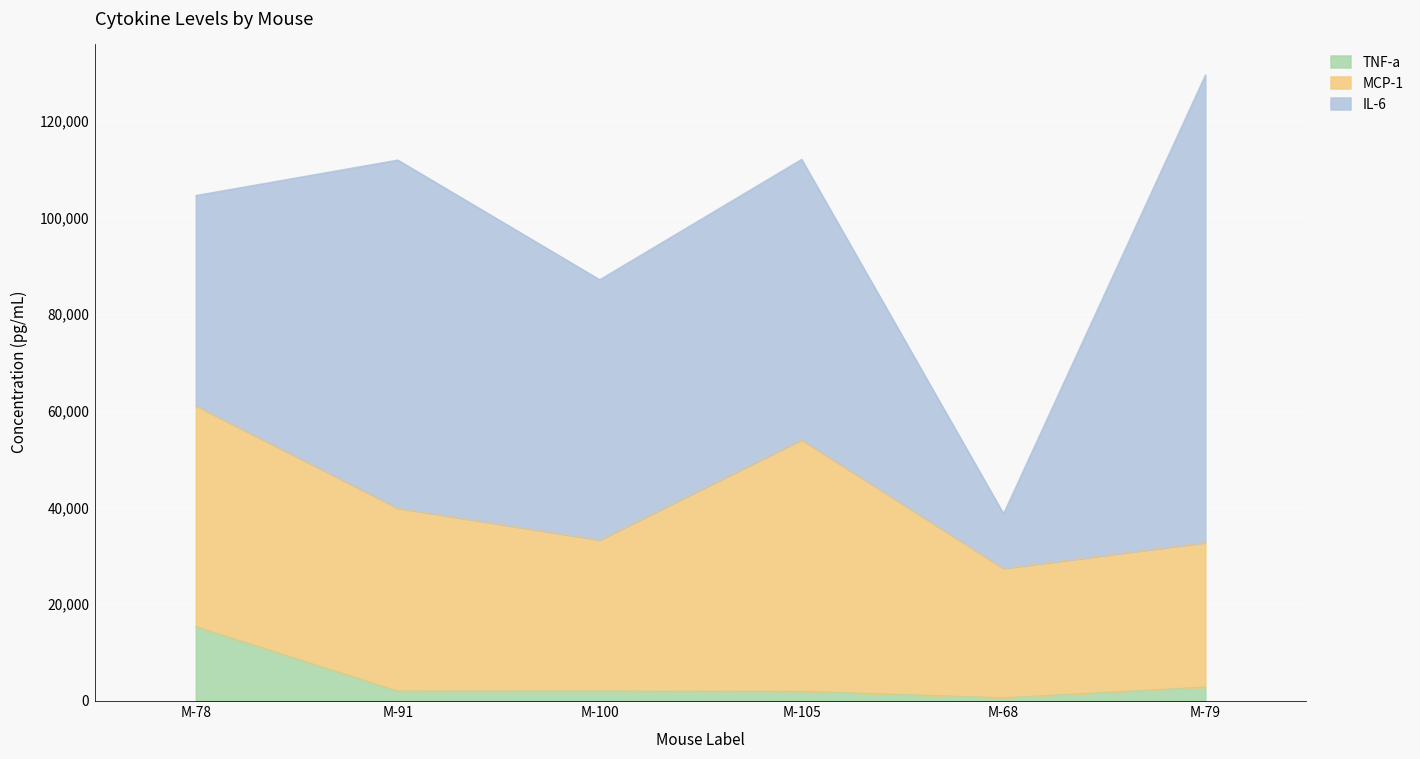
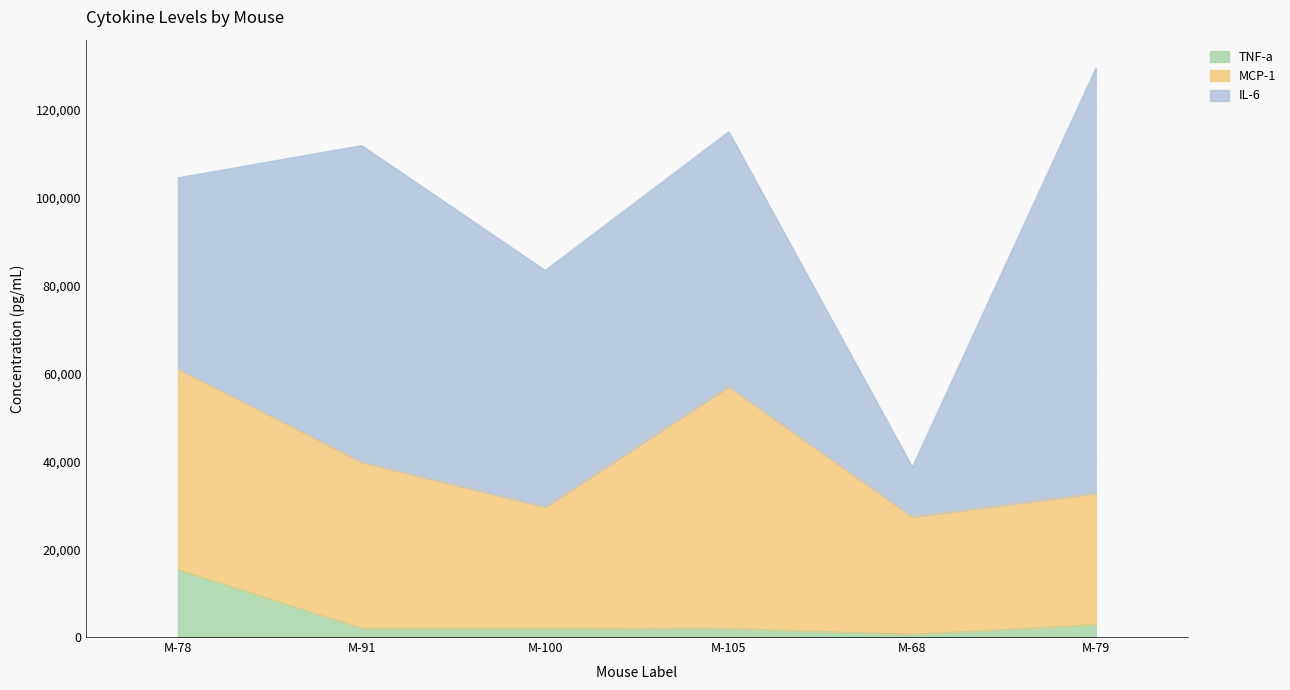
MCP-1, M-100: 31,000 -> 28,000
MCP-1, M-105: 52,000 -> 55,000
